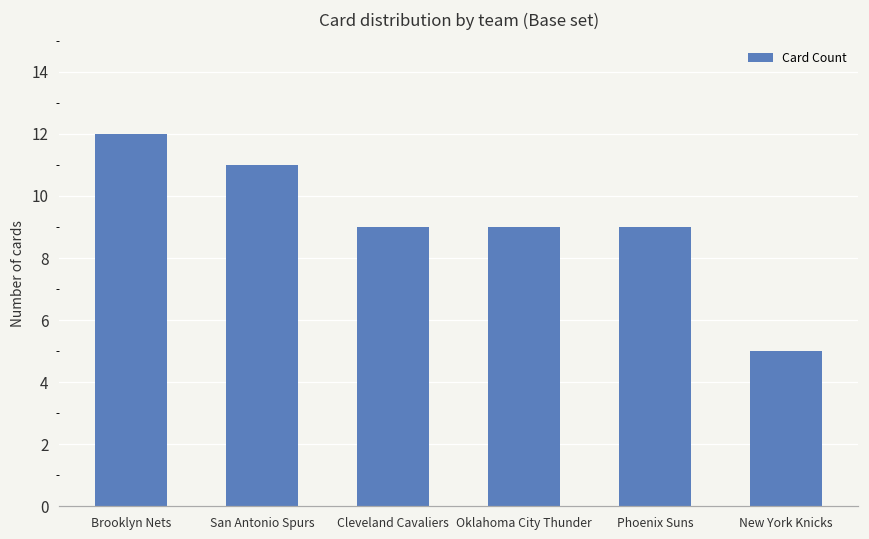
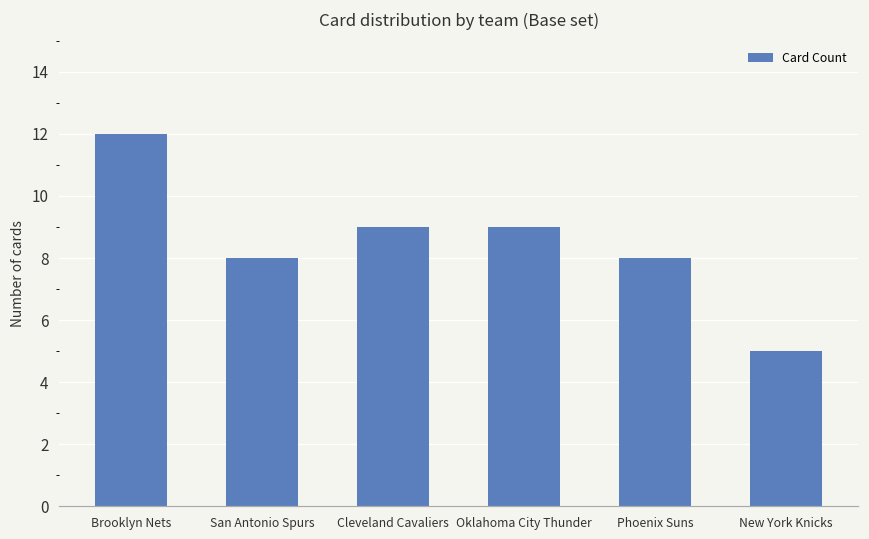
San Antonio Spurs: 11 -> 8
Phoenix Suns: 9 -> 8
